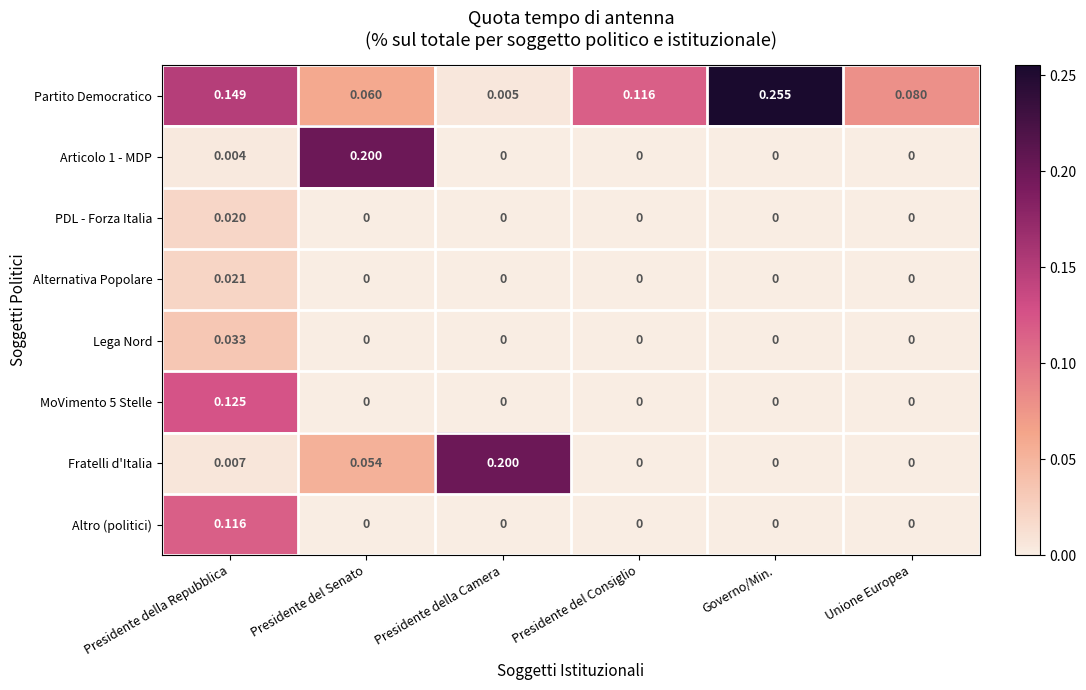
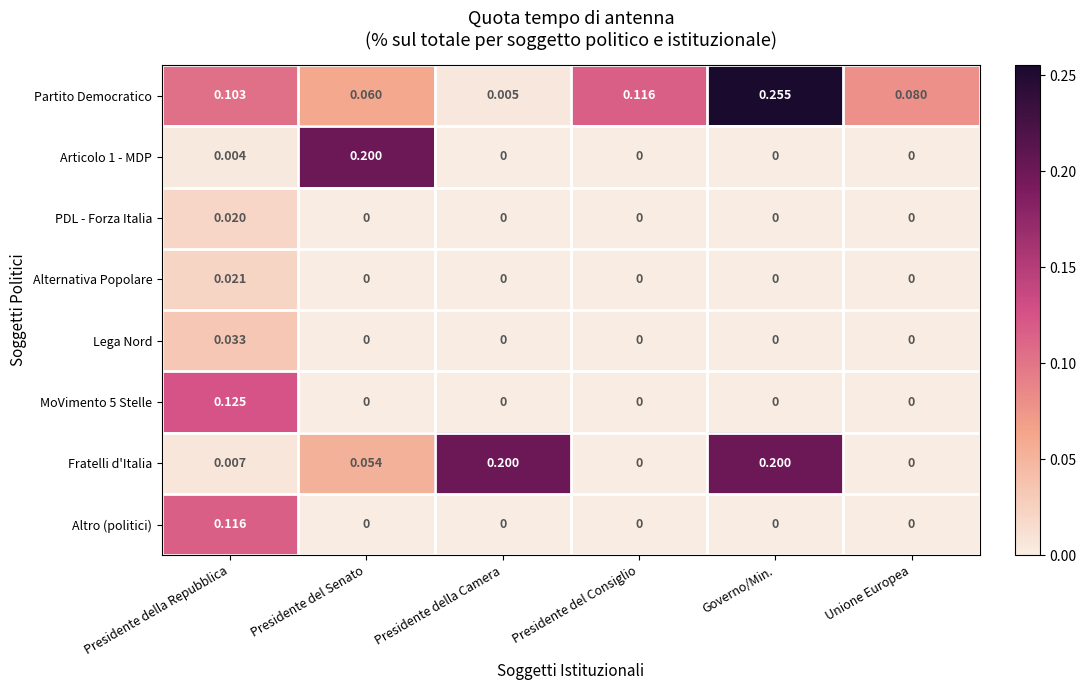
Partito Democratico, Presidente della Repubblica: 0.149 -> 0.103
Fratelli d'Italia, Governo/Min.: 0 -> 0.200
